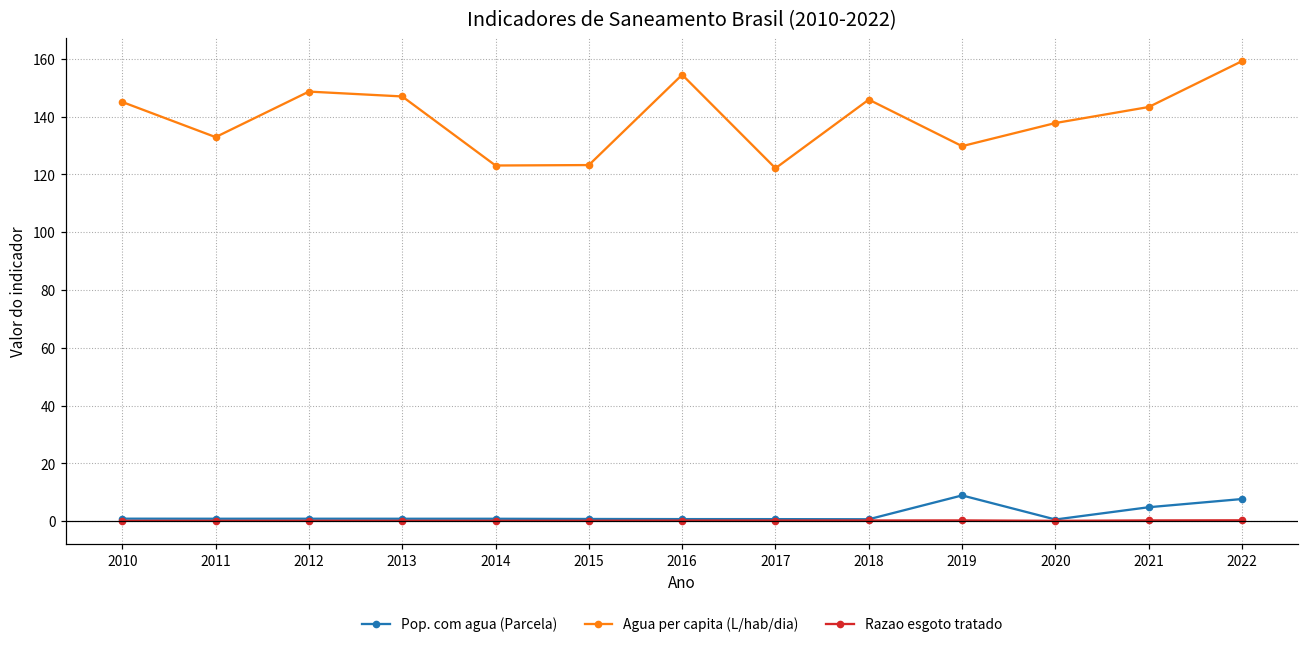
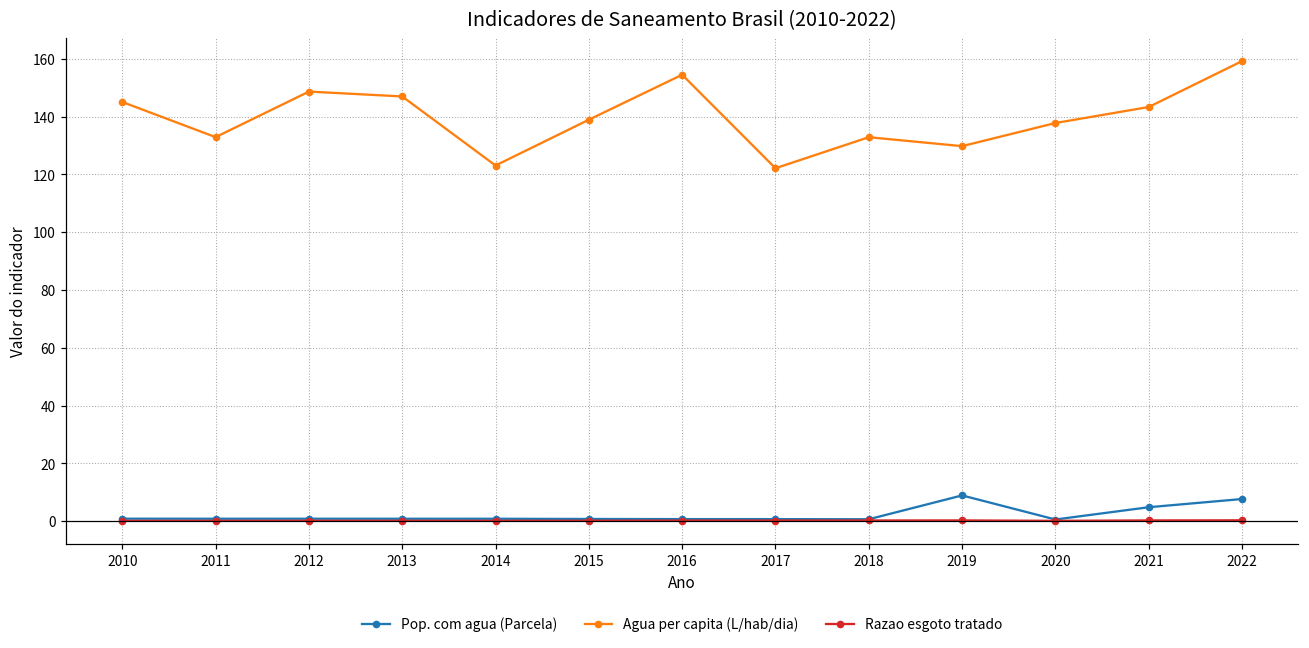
Agua per capita (L/hab/dia), 2015: 123 -> 139
Agua per capita (L/hab/dia), 2018: 146 -> 133
